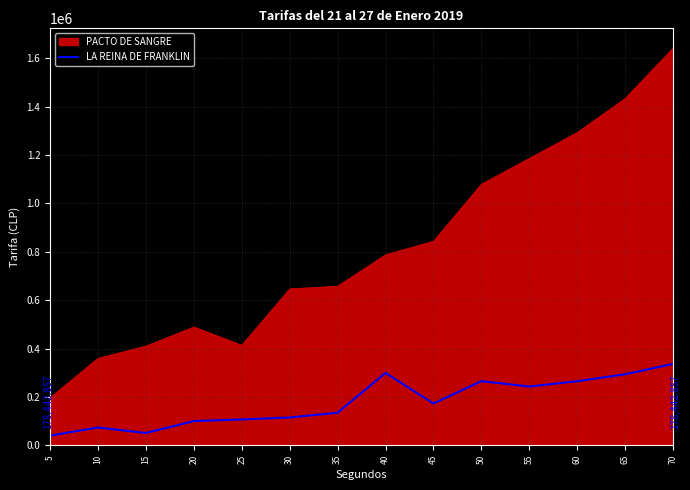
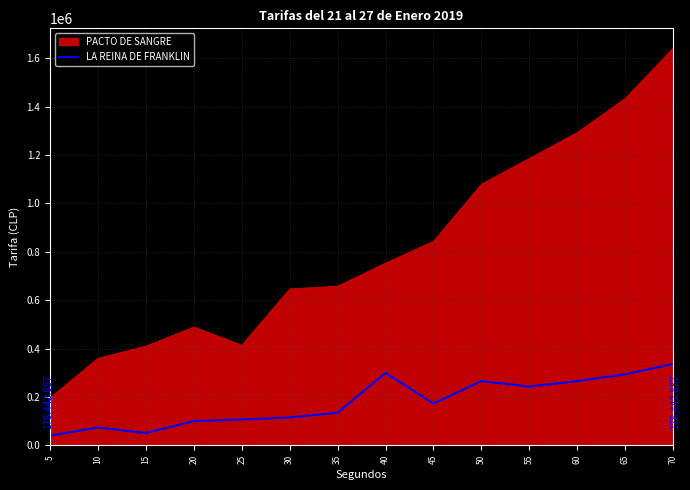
PACTO DE SANGRE, 40: 790000 -> 750000
